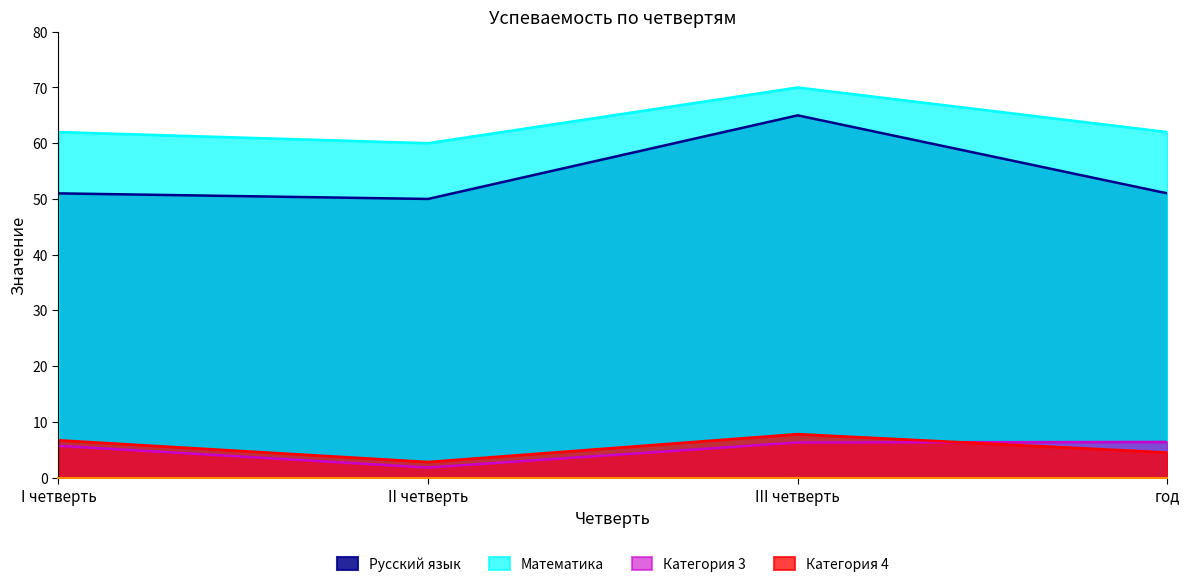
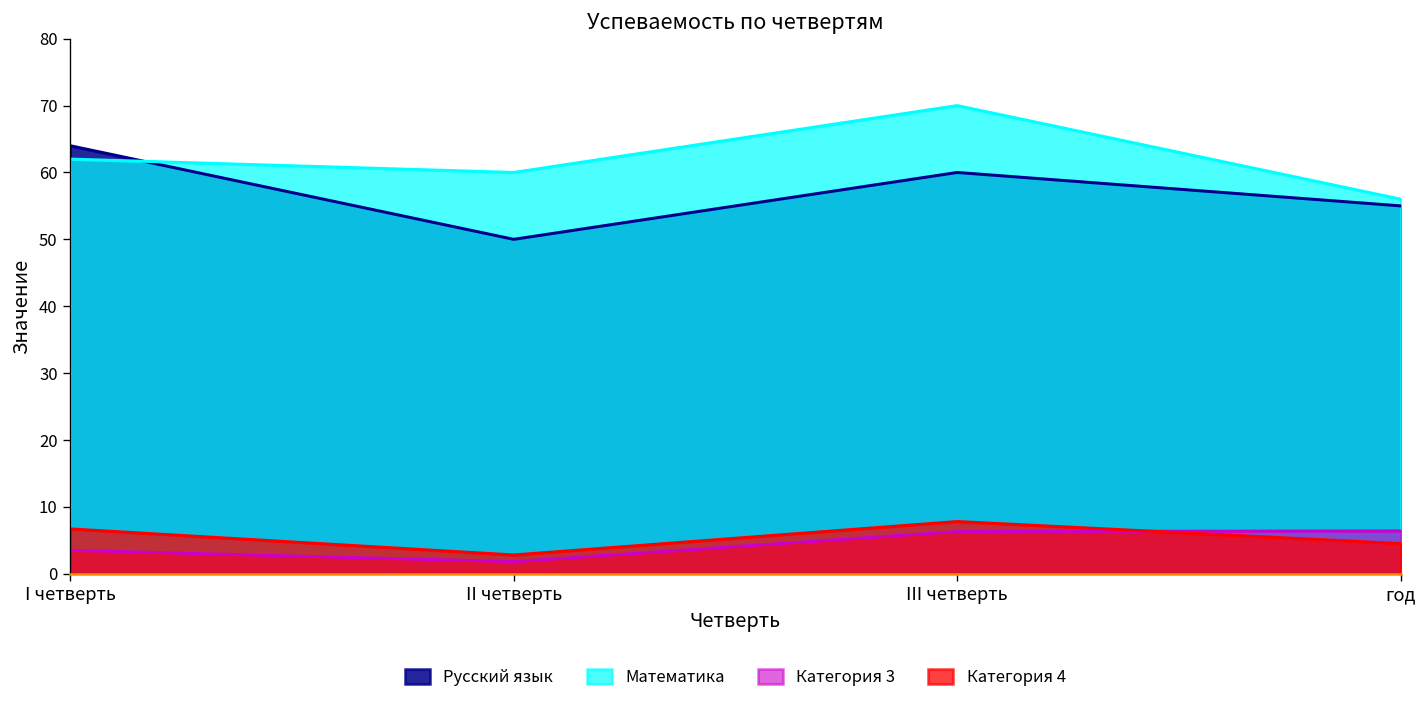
Русский язык, I четверть: 51 -> 64
Категория 3, I четверть: 6 -> 4
Русский язык, III четверть: 65 -> 60
Русский язык, год: 51 -> 55
Математика, год: 62 -> 56
